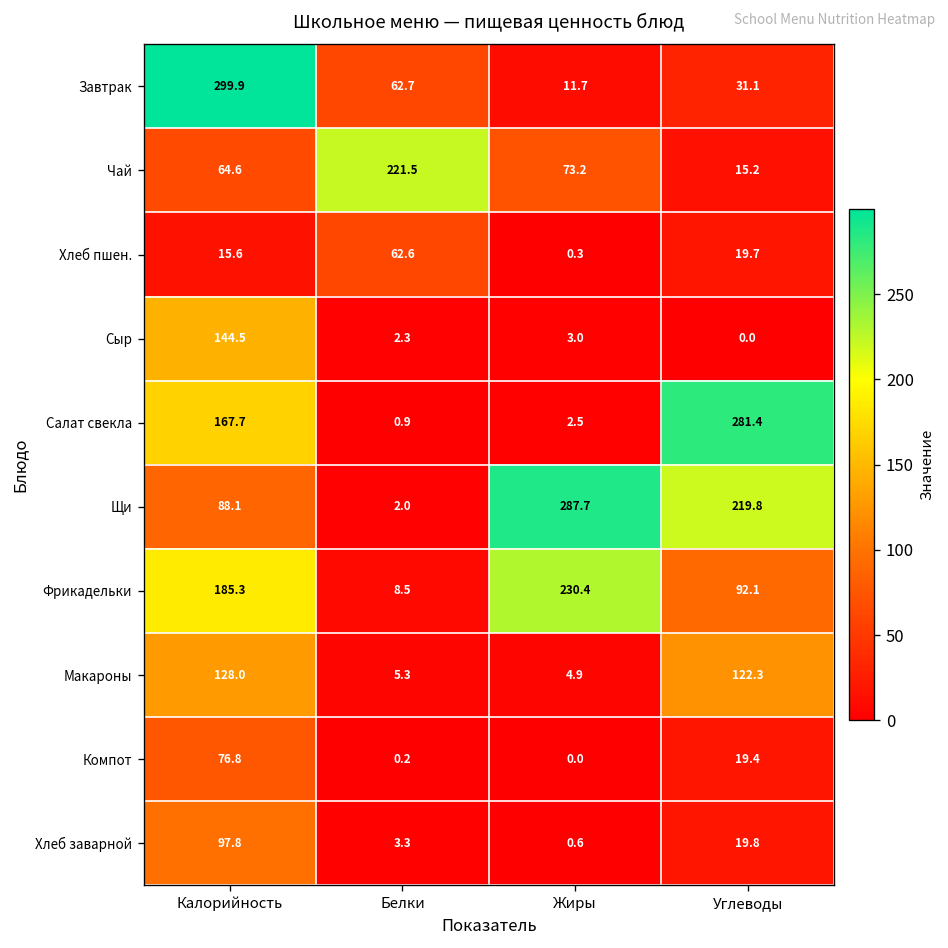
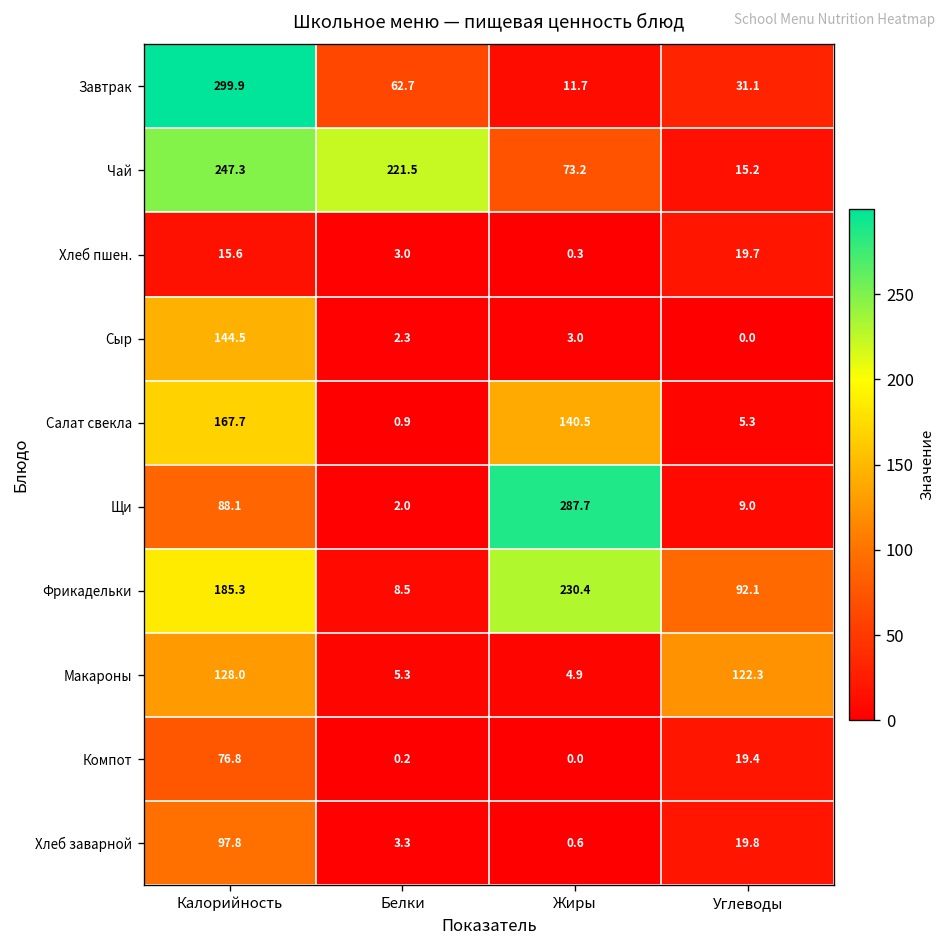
Чай, Калорийность: 64.6 -> 247.3
Хлеб пшен., Белки: 62.6 -> 3.0
Салат свекла, Жиры: 2.5 -> 140.5
Салат свекла, Углеводы: 281.4 -> 5.3
Щи, Углеводы: 219.8 -> 9.0
